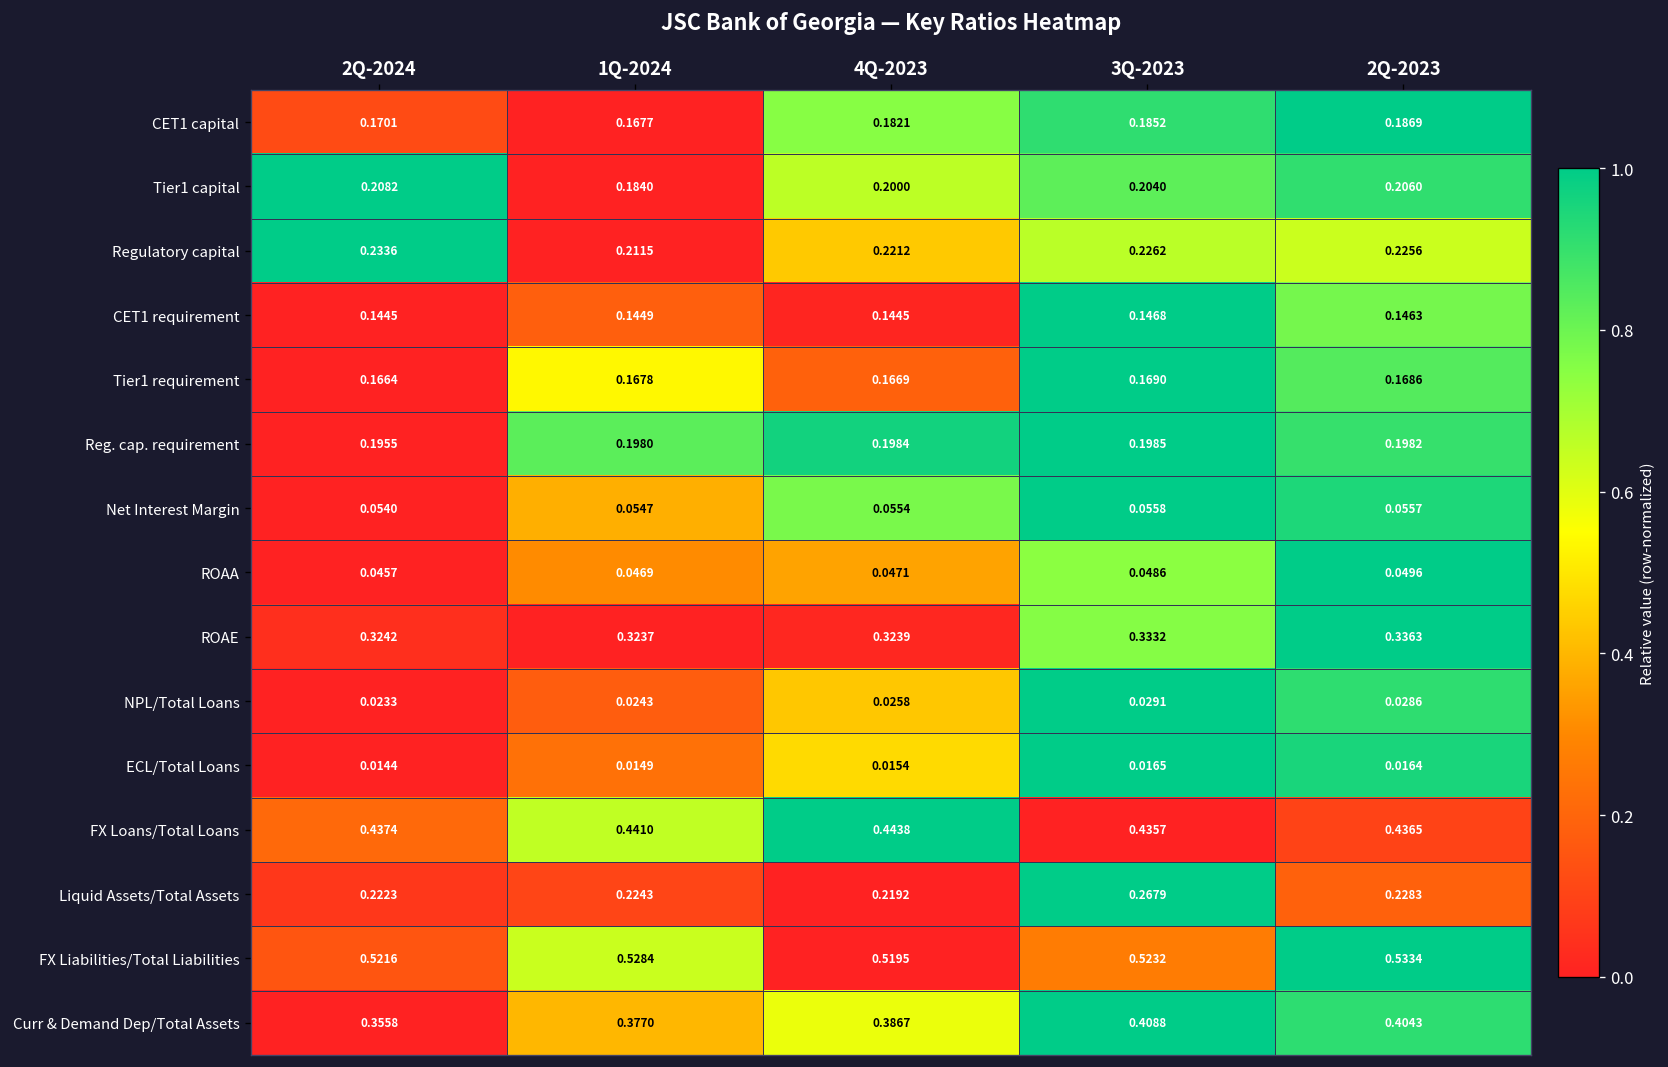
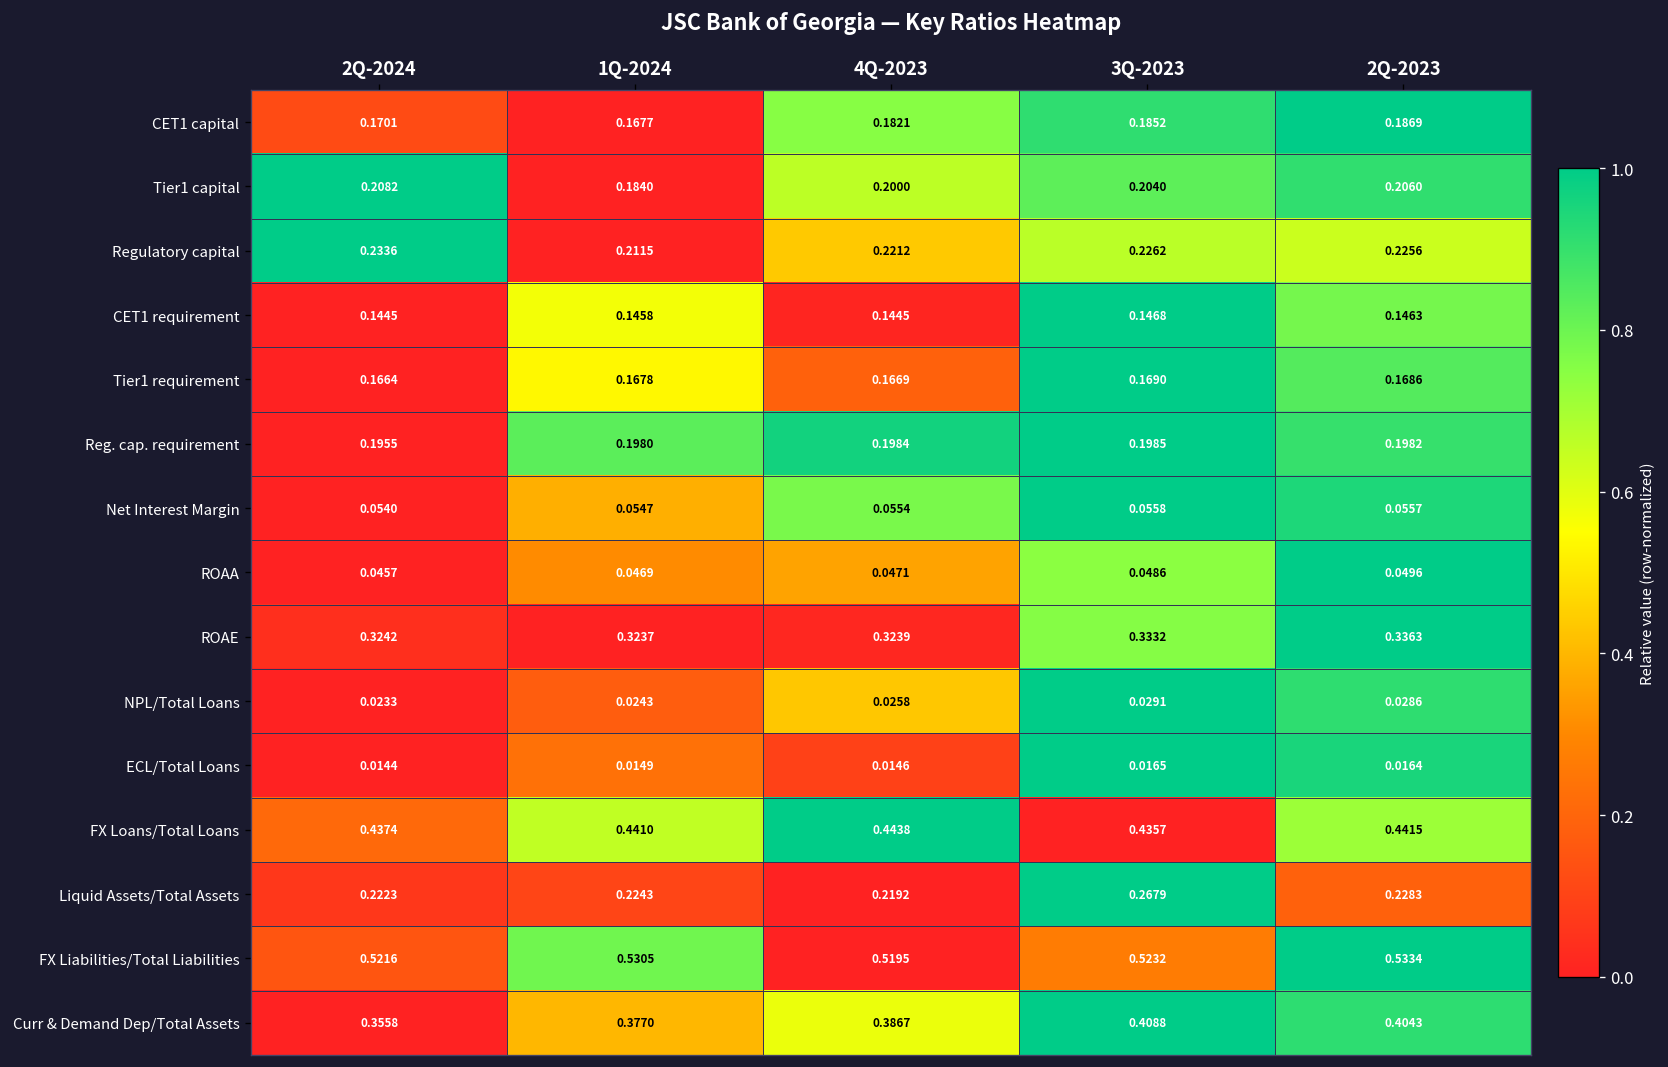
CET1 requirement, 1Q-2024: 0.1449 -> 0.1458
ECL/Total Loans, 4Q-2023: 0.0154 -> 0.0146
FX Loans/Total Loans, 2Q-2023: 0.4365 -> 0.4415
FX Liabilities/Total Liabilities, 1Q-2024: 0.5284 -> 0.5305
